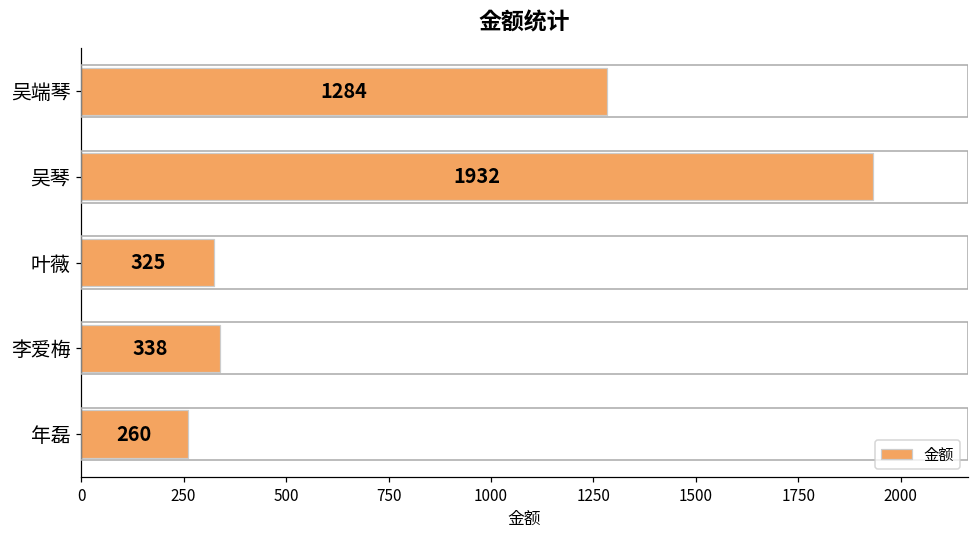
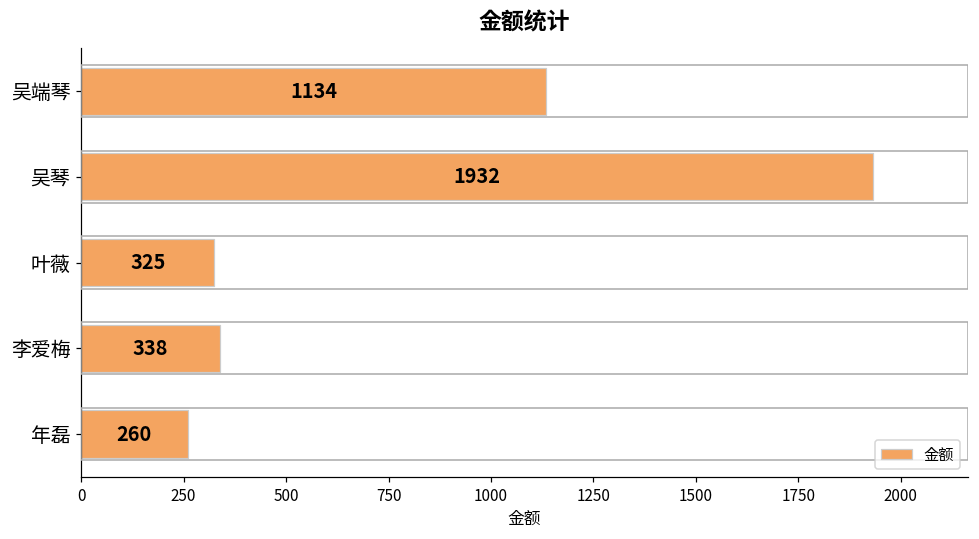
吴端琴: 1284 -> 1134
